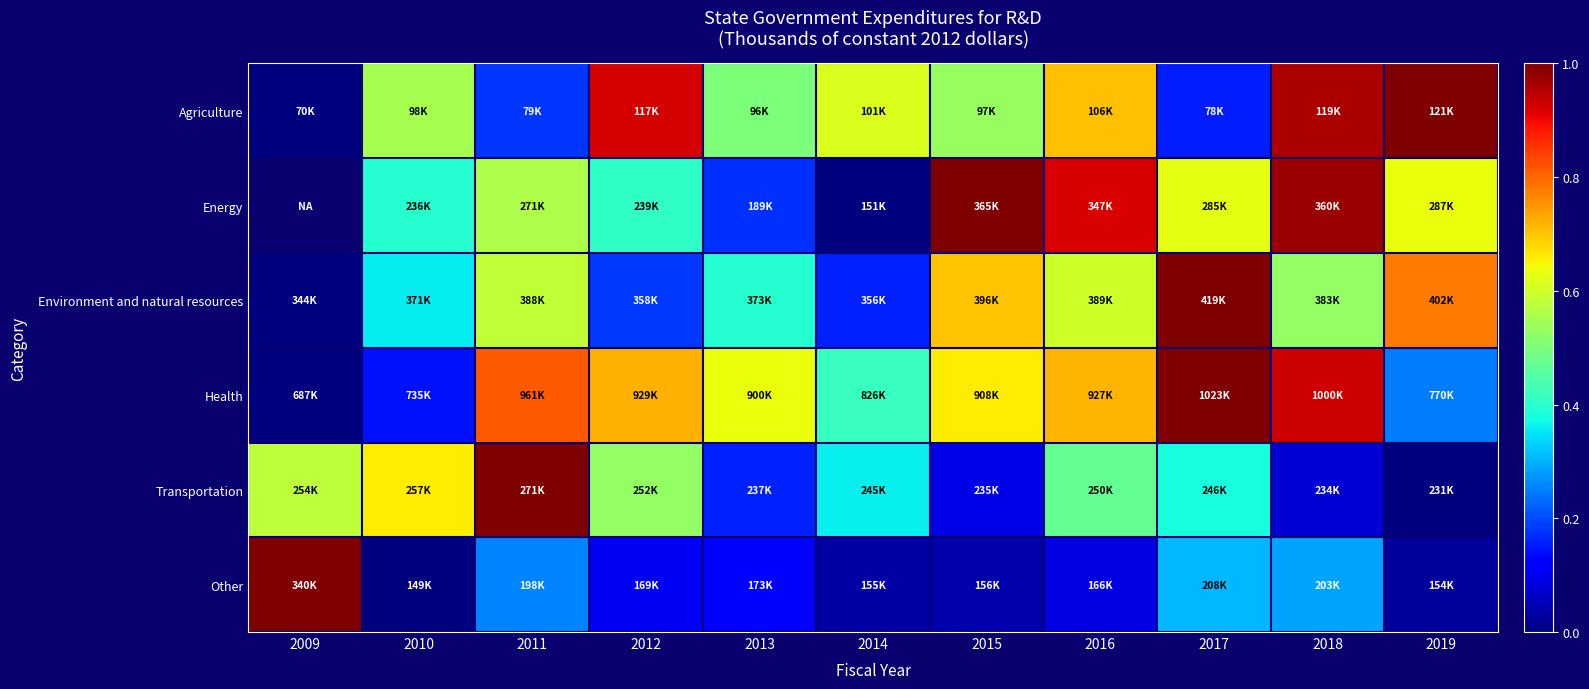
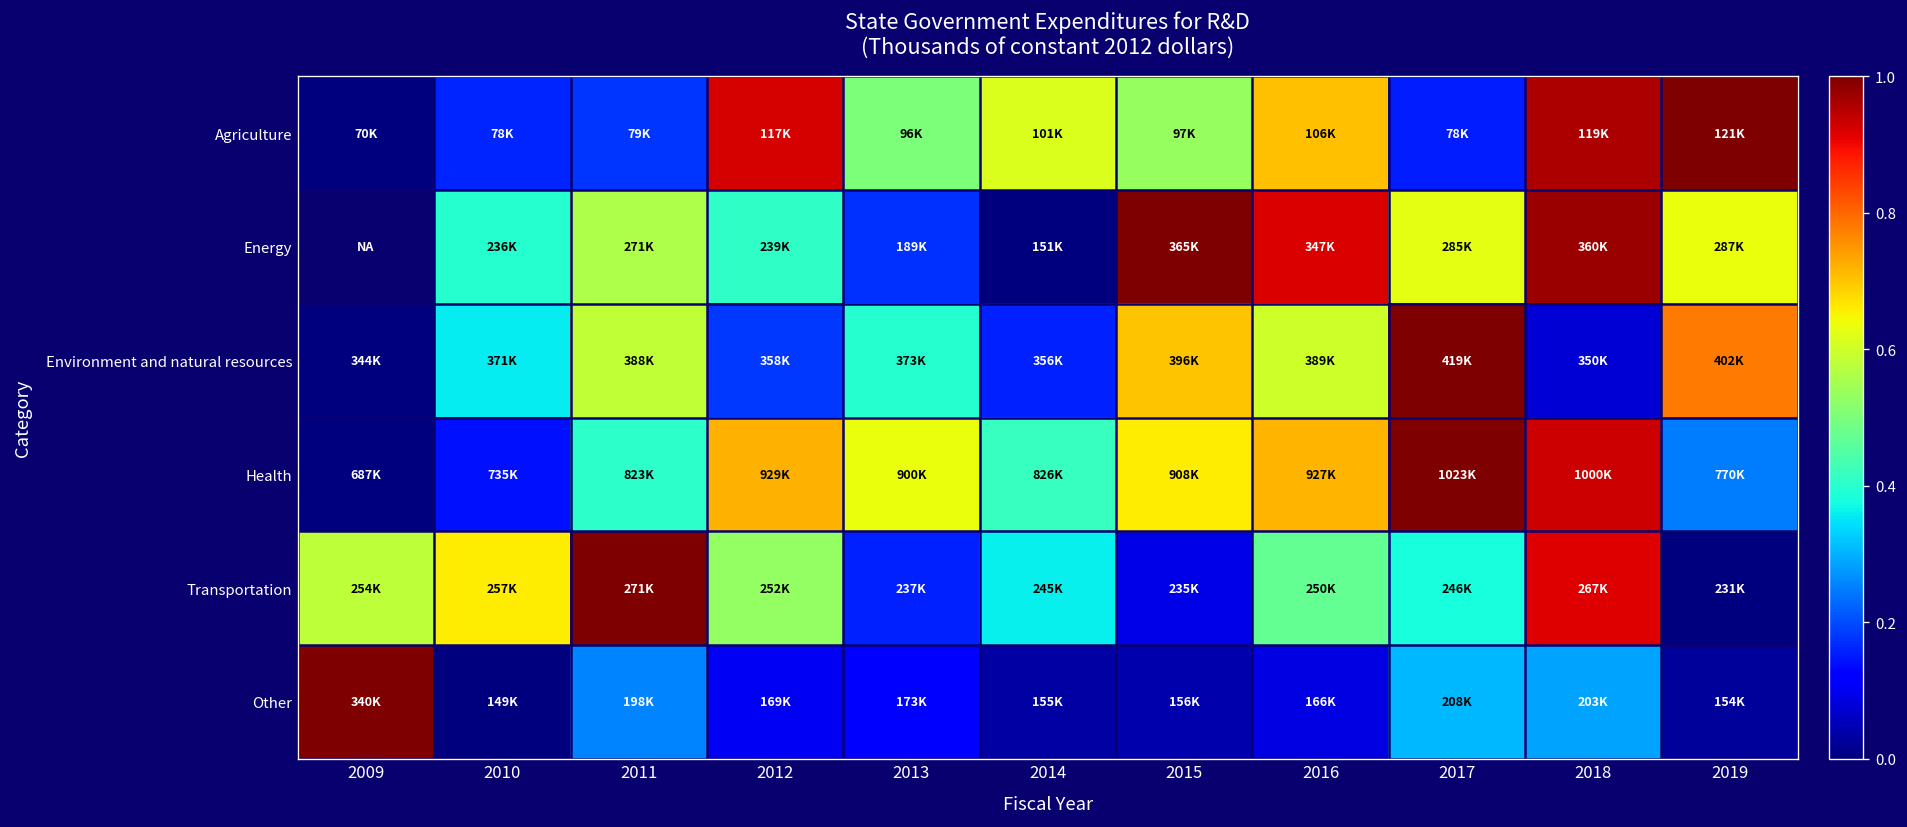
Agriculture, 2010: 98K -> 78K
Environment and natural resources, 2018: 383K -> 350K
Health, 2011: 961K -> 823K
Transportation, 2018: 234K -> 267K
